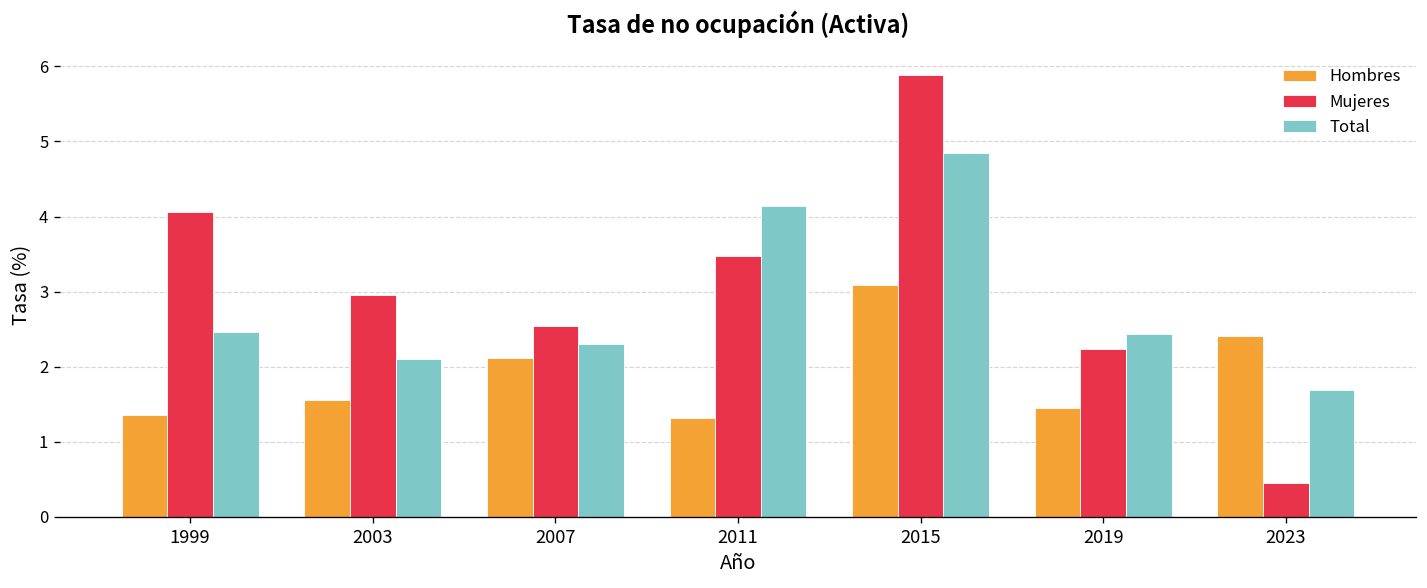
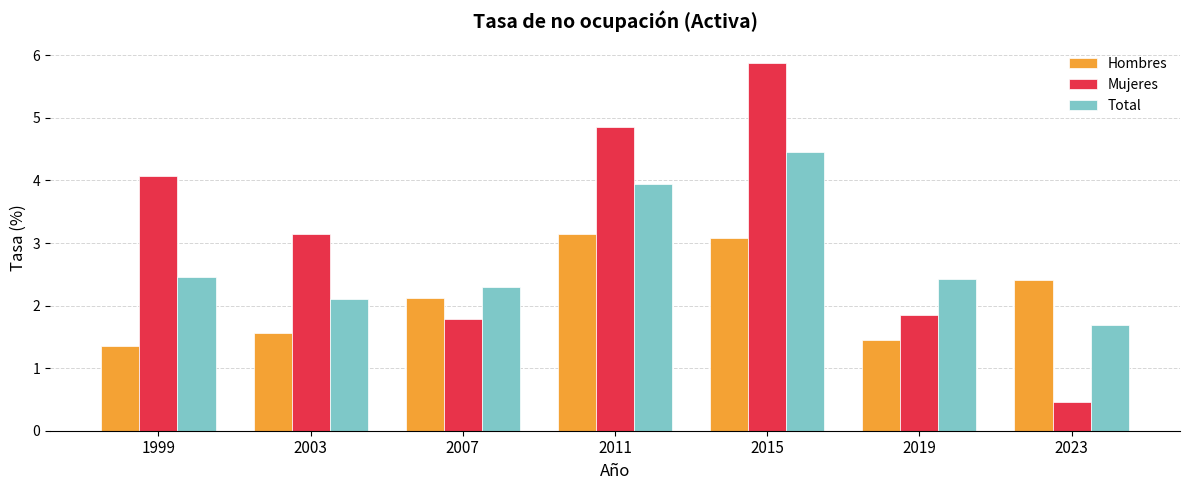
Mujeres, 2003: 3.0 -> 3.1
Mujeres, 2007: 2.5 -> 1.8
Hombres, 2011: 1.3 -> 3.1
Mujeres, 2011: 3.5 -> 4.9
Total, 2011: 4.1 -> 3.9
Total, 2015: 4.8 -> 4.5
Mujeres, 2019: 2.2 -> 1.9
